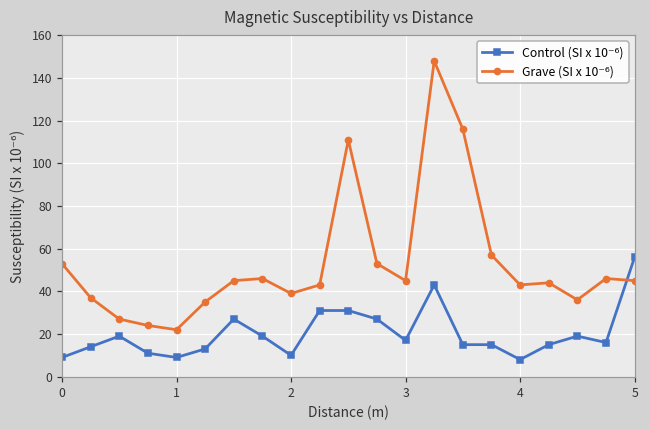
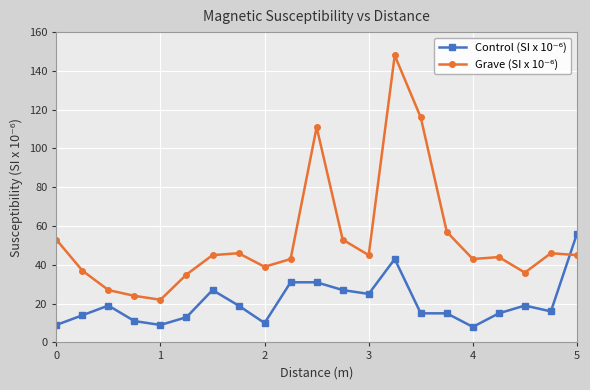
Control (SI x 10⁻⁶), 3: 17 -> 25
